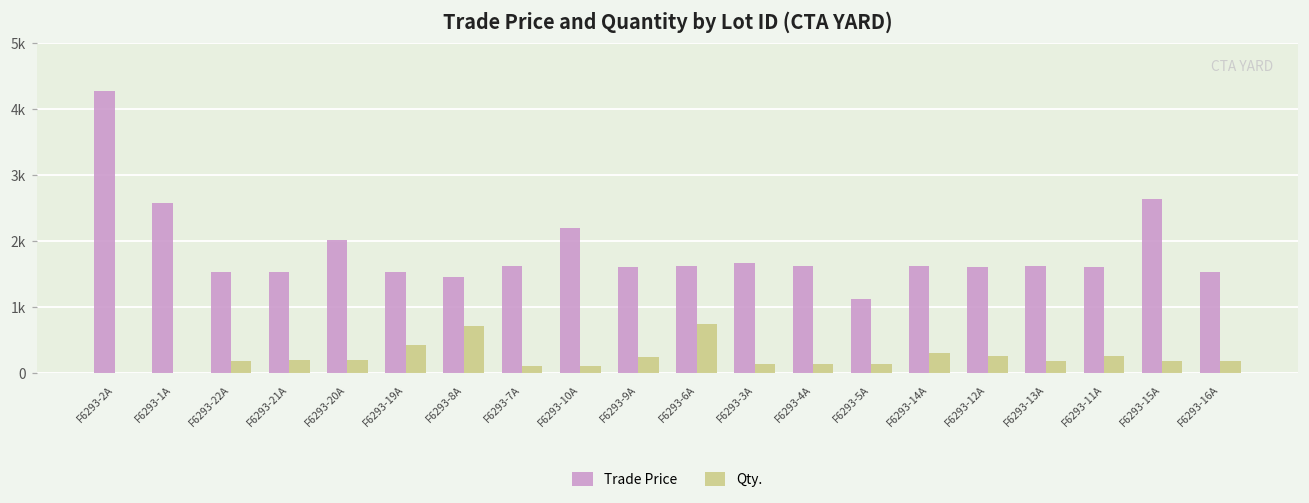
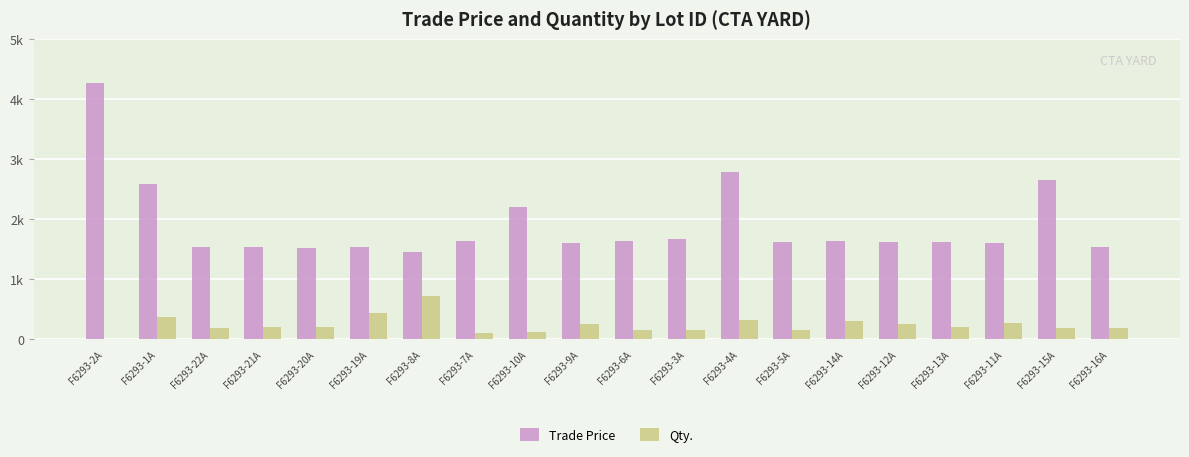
Qty., F6293-1A: 0 -> 400
Trade Price, F6293-20A: 2000 -> 1500
Qty., F6293-6A: 800 -> 200
Trade Price, F6293-4A: 1600 -> 2800
Qty., F6293-4A: 200 -> 300
Trade Price, F6293-5A: 1100 -> 1600
